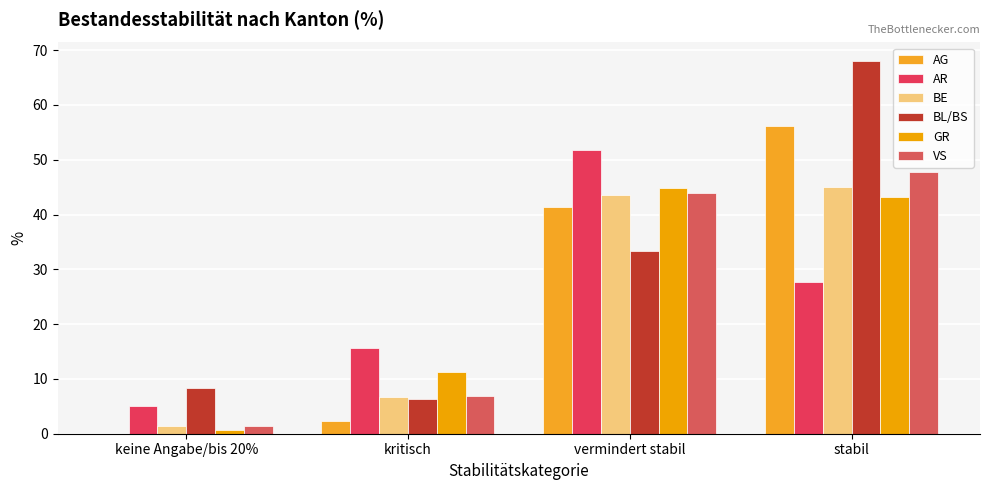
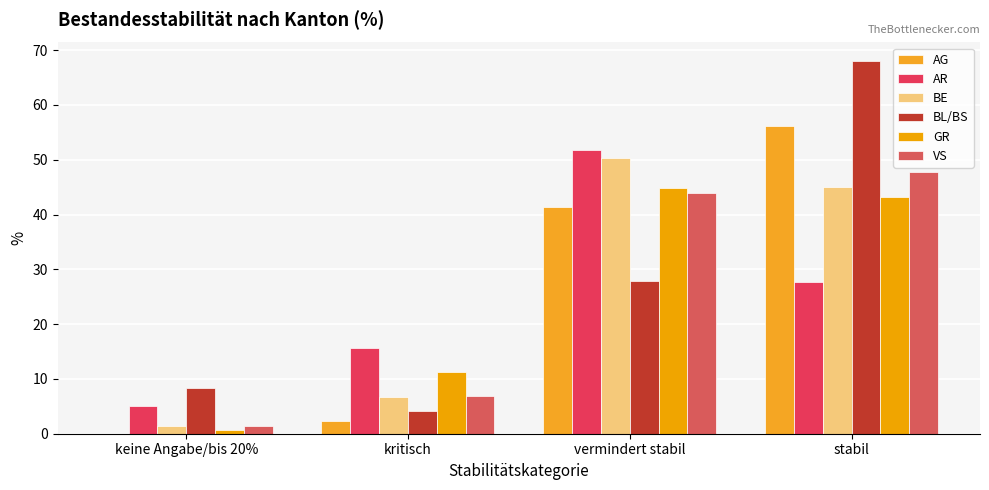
BL/BS, kritisch: 6 -> 4
BE, vermindert stabil: 44 -> 50
BL/BS, vermindert stabil: 33 -> 28
